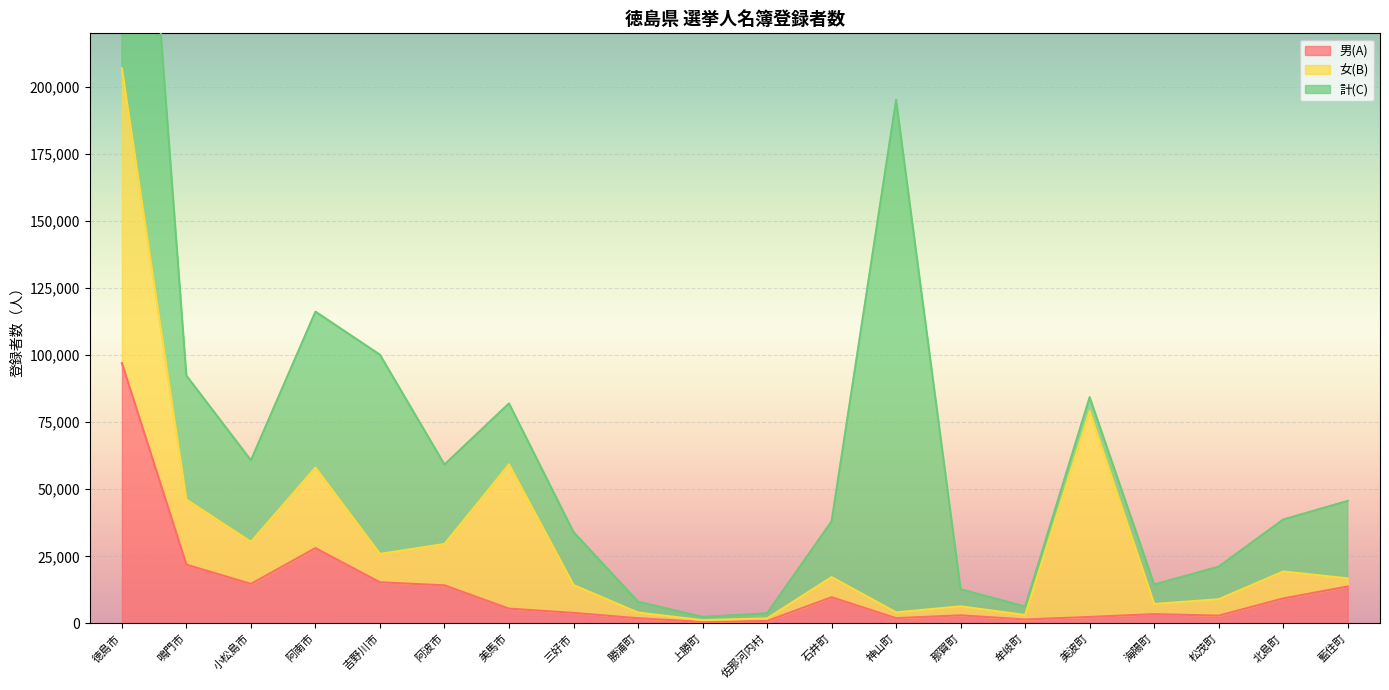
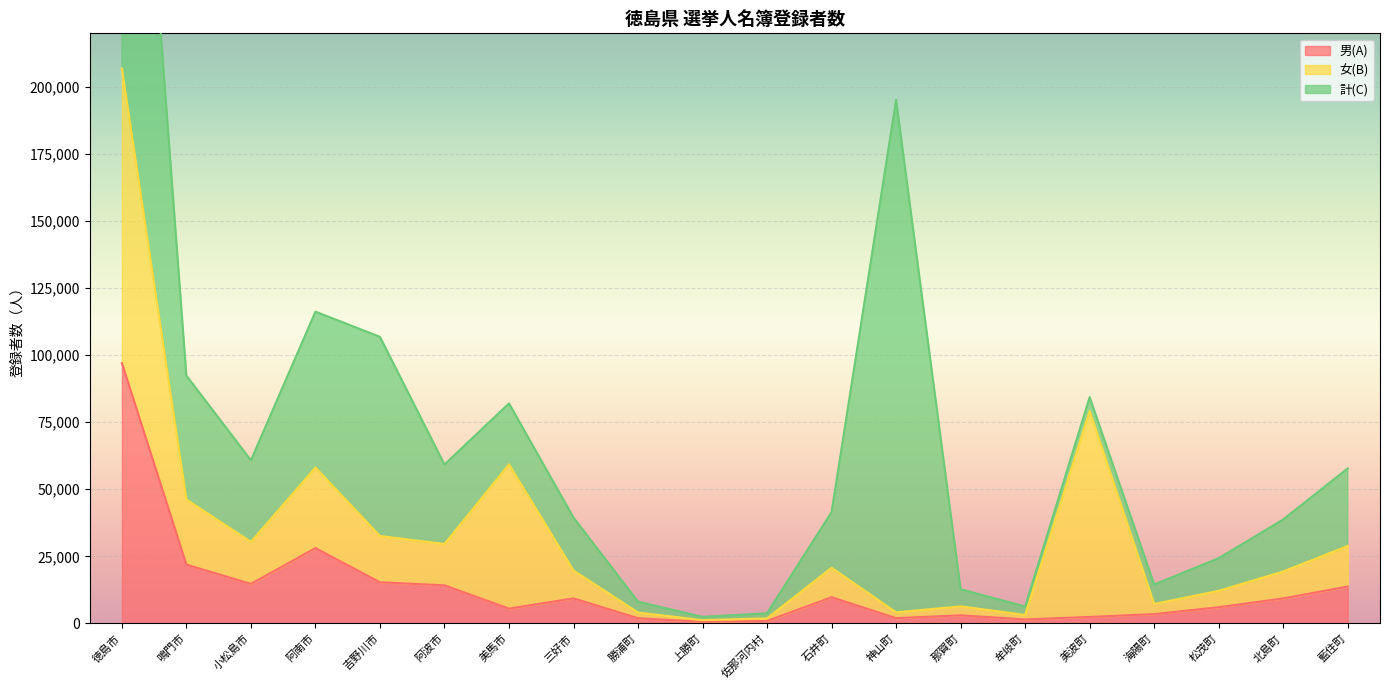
女(B), 吉野川市: 11,000 -> 17,000
男(A), 三好市: 4,000 -> 9,000
女(B), 石井町: 8,000 -> 11,000
男(A), 松茂町: 3,000 -> 6,000
女(B), 藍住町: 3,000 -> 15,000
